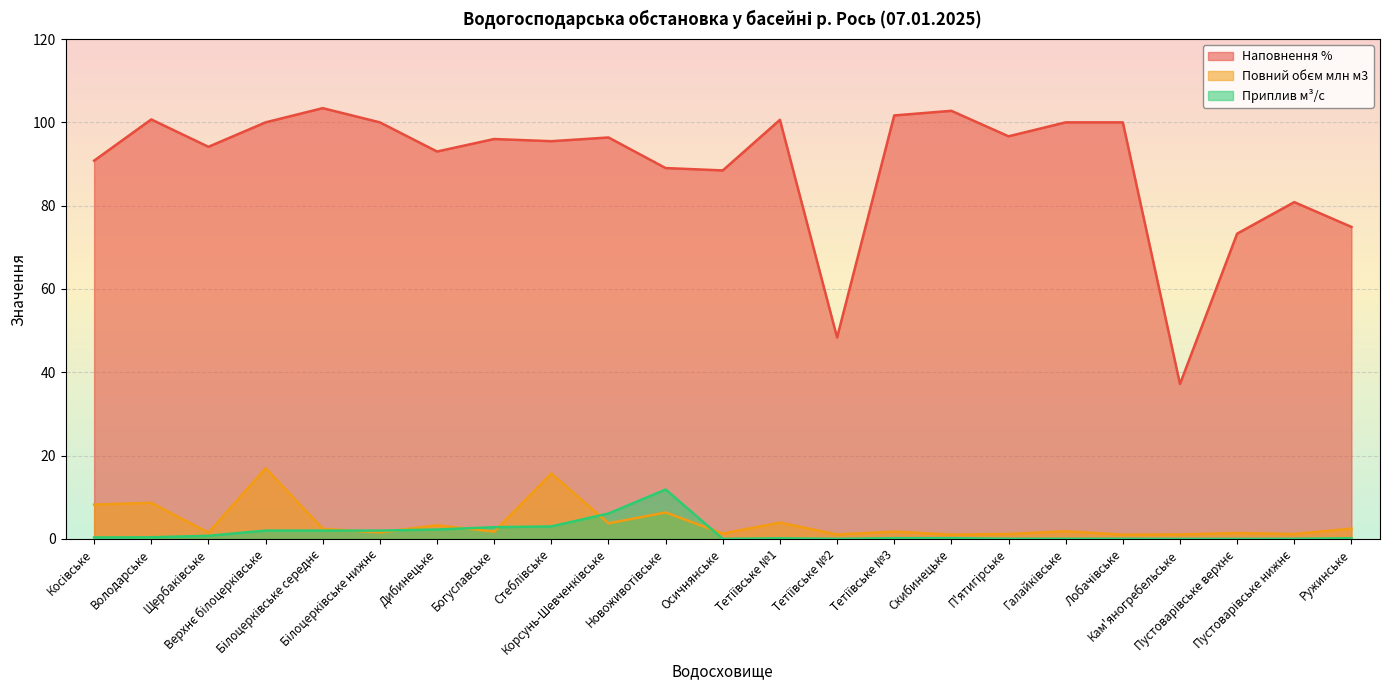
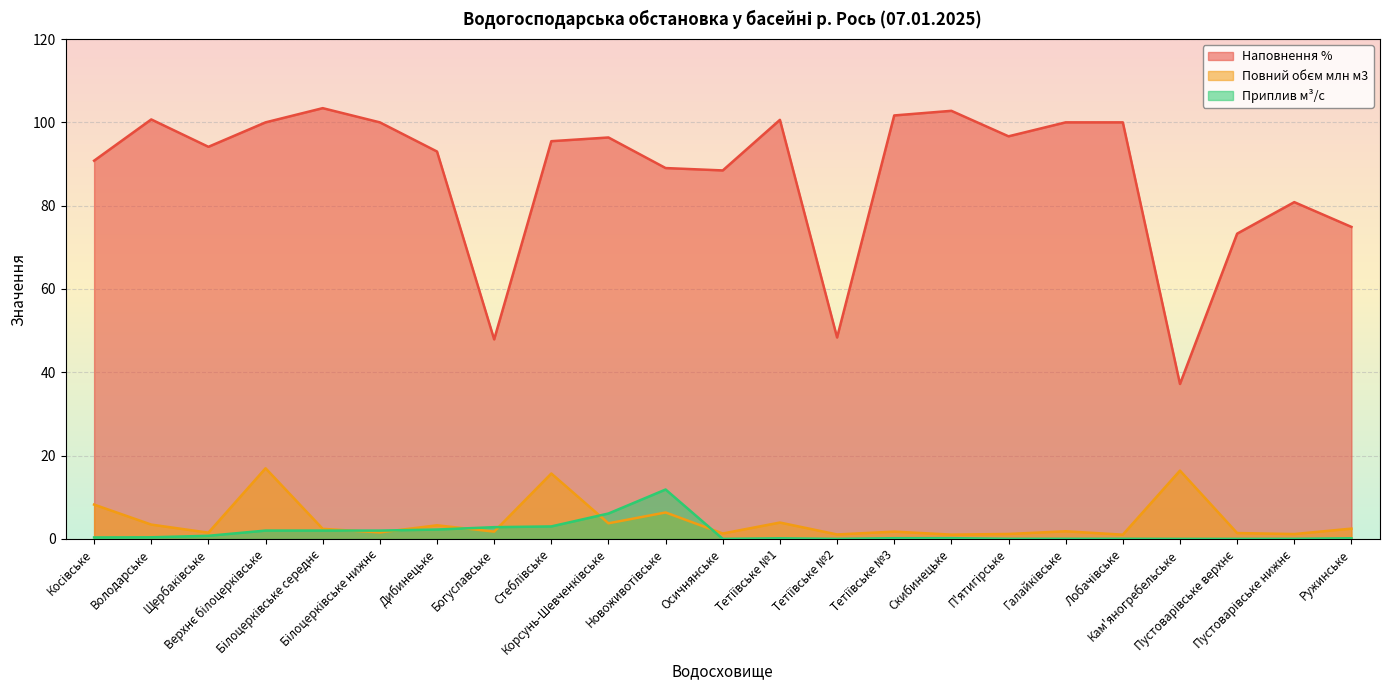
Повний обєм млн м3, Володарське: 9 -> 3
Наповнення %, Богуславське: 96 -> 48
Повний обєм млн м3, Кам'яногребельське: 1 -> 16
